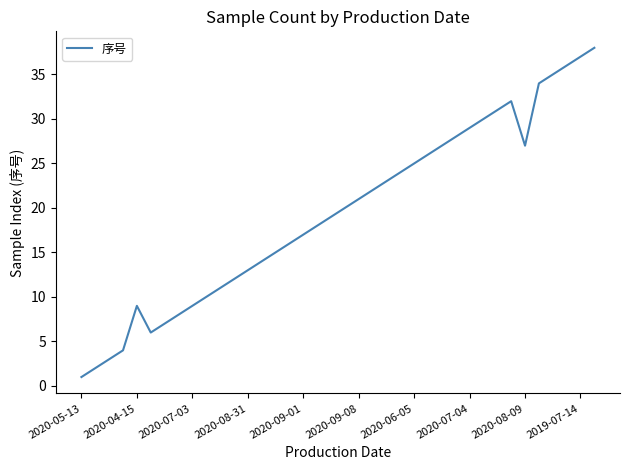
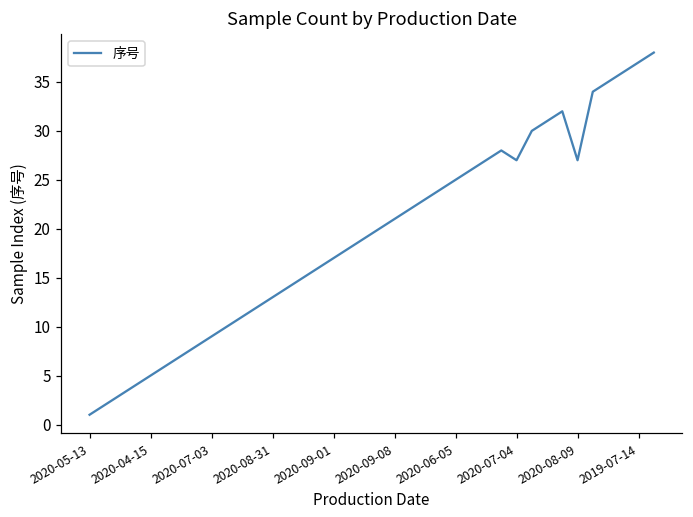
2020-04-15: 9 -> 5
2020-07-04: 29 -> 27
